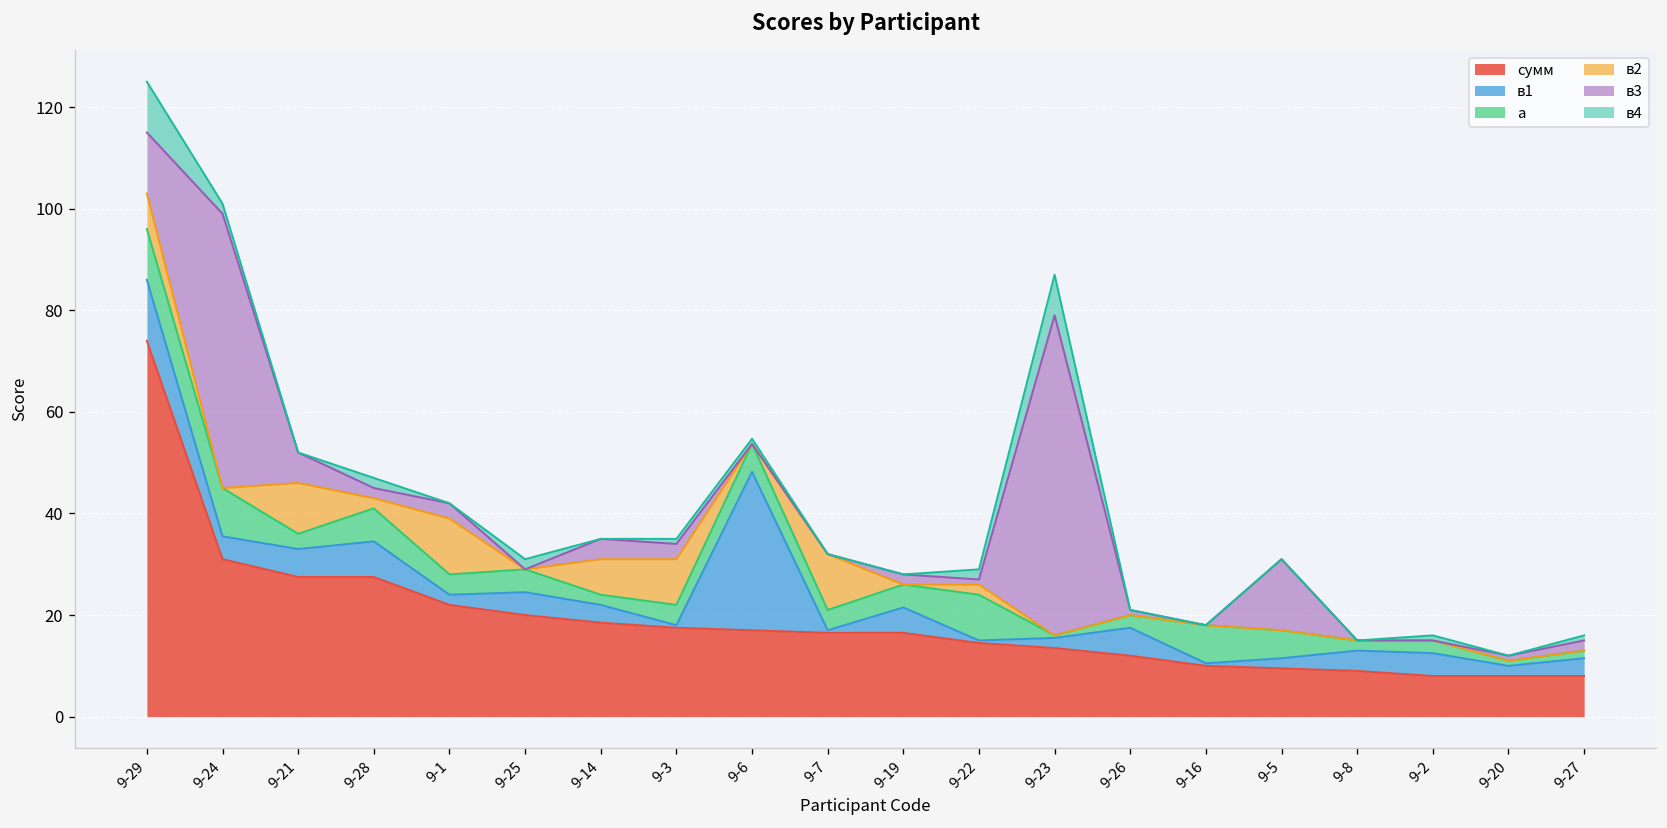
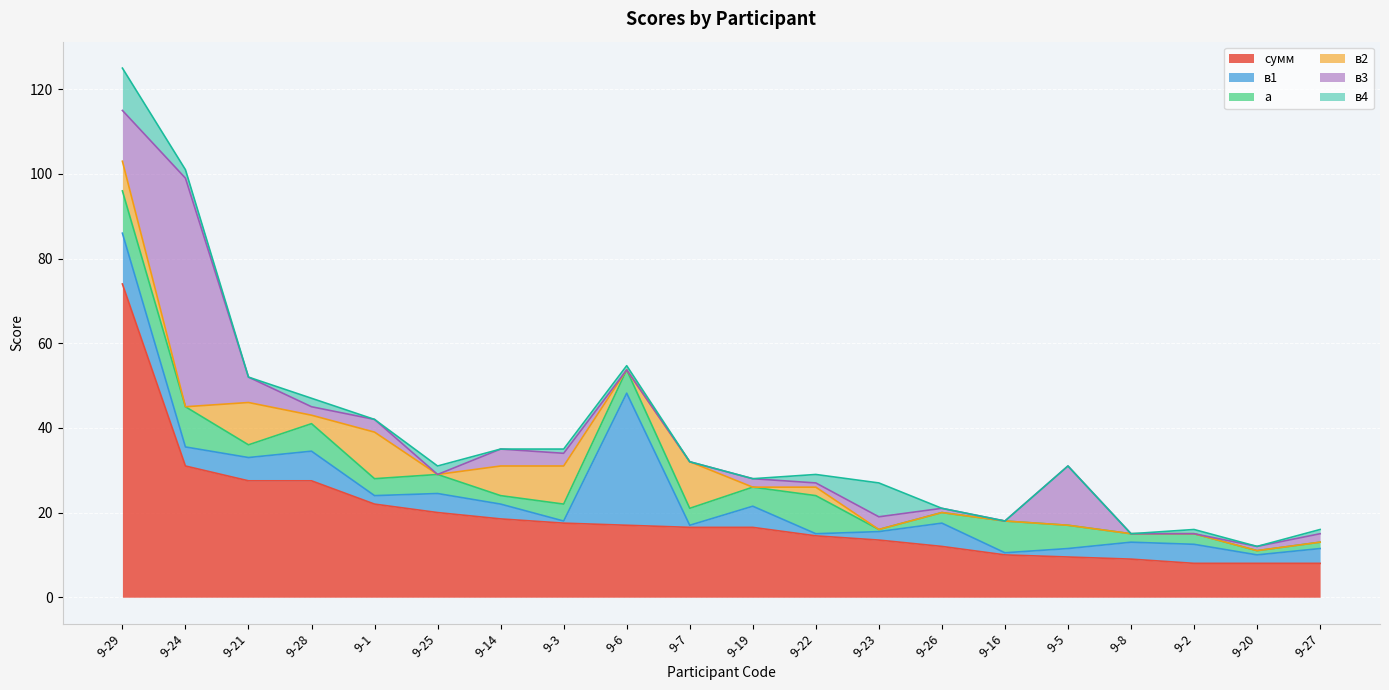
в3, 9-23: 63 -> 3
